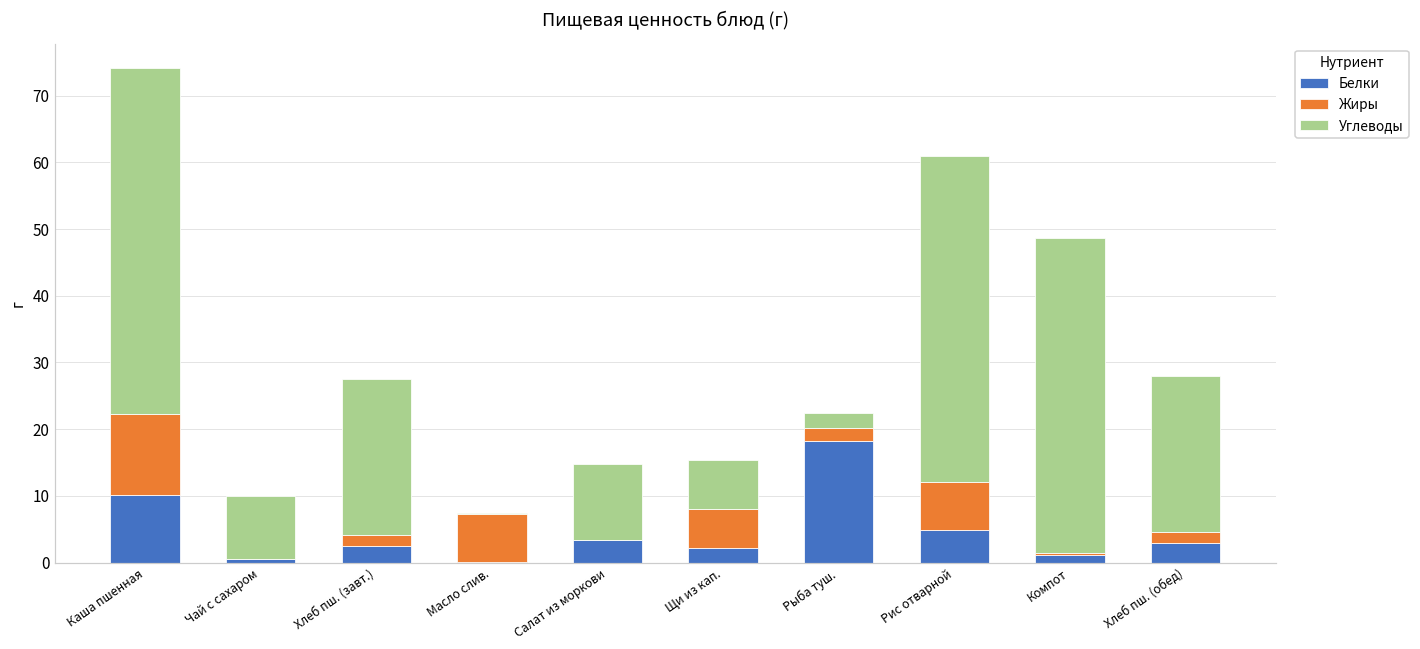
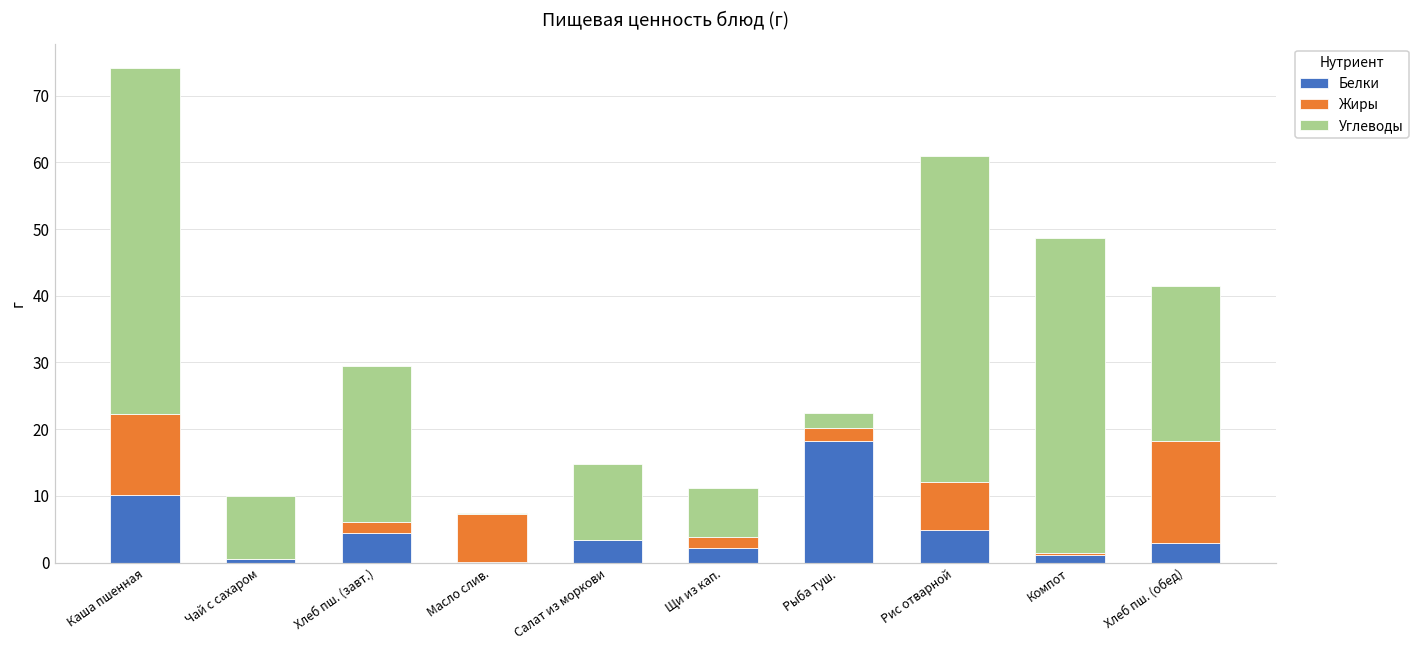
Белки, Хлеб пш. (завт.): 3 -> 4
Жиры, Щи из кап.: 6 -> 2
Жиры, Хлеб пш. (обед): 2 -> 15
